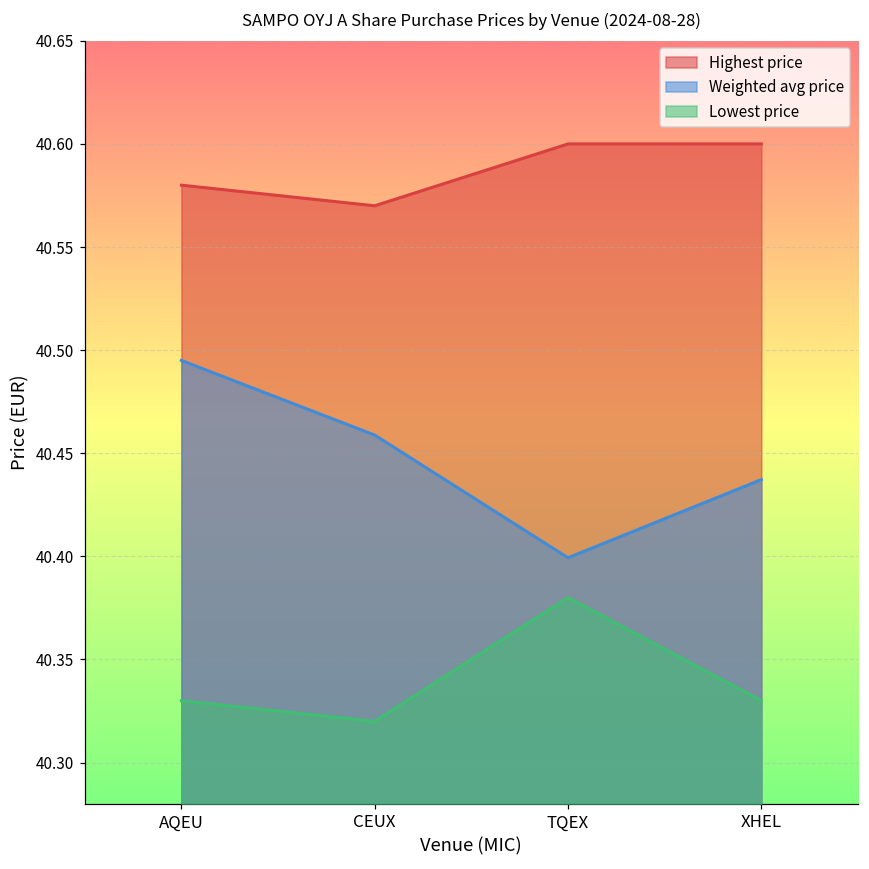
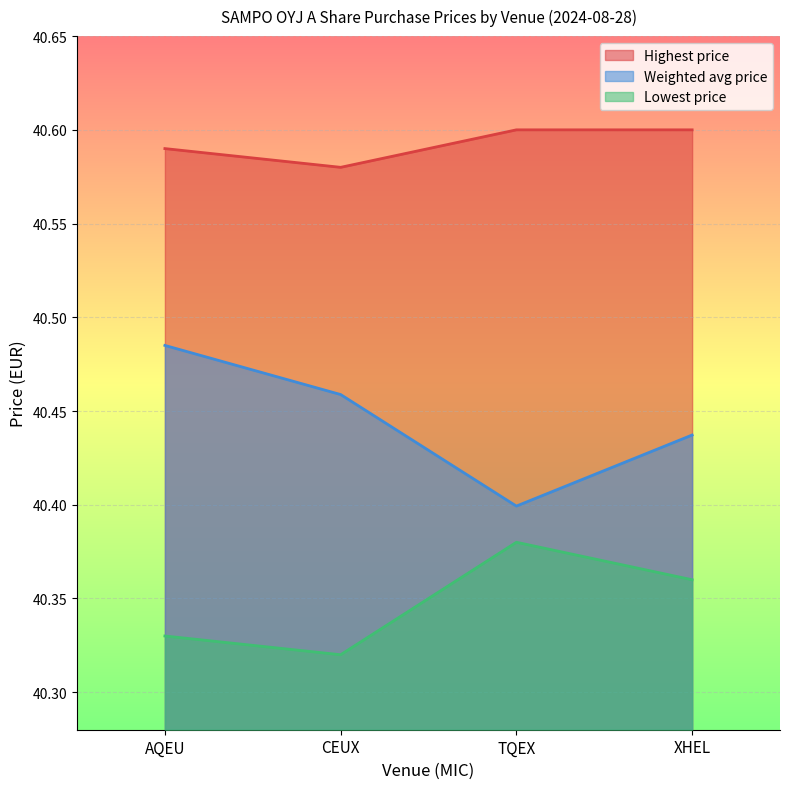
Highest price, AQEU: 40.58 -> 40.59
Weighted avg price, AQEU: 40.495 -> 40.485
Highest price, CEUX: 40.57 -> 40.58
Lowest price, XHEL: 40.33 -> 40.36
